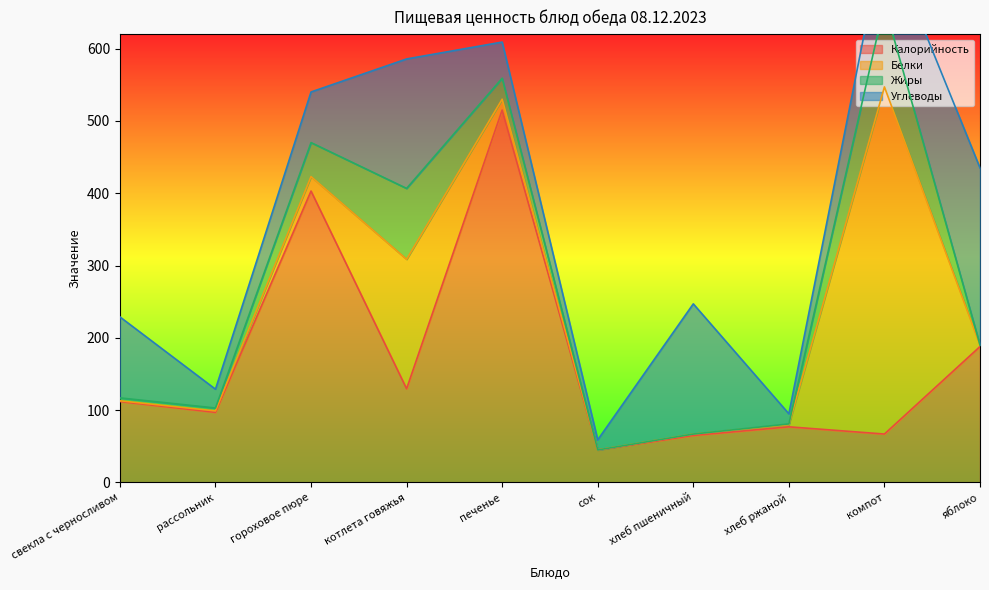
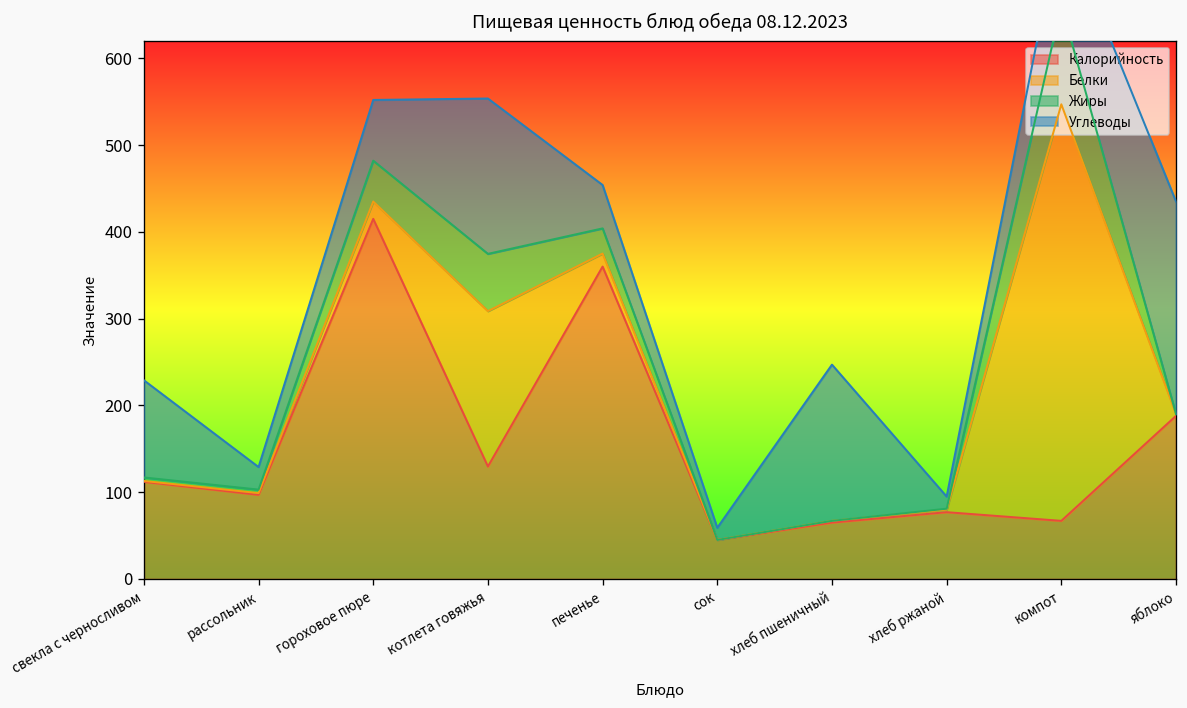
Калорийность, гороховое пюре: 400 -> 420
Жиры, котлета говяжья: 100 -> 70
Калорийность, печенье: 520 -> 360
